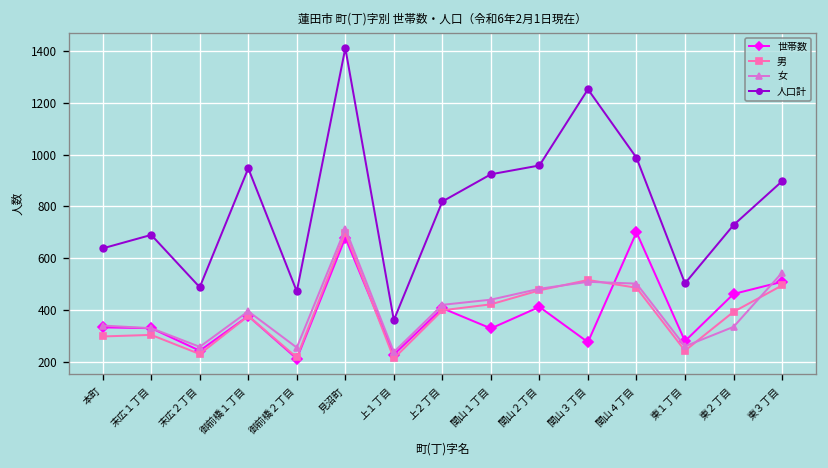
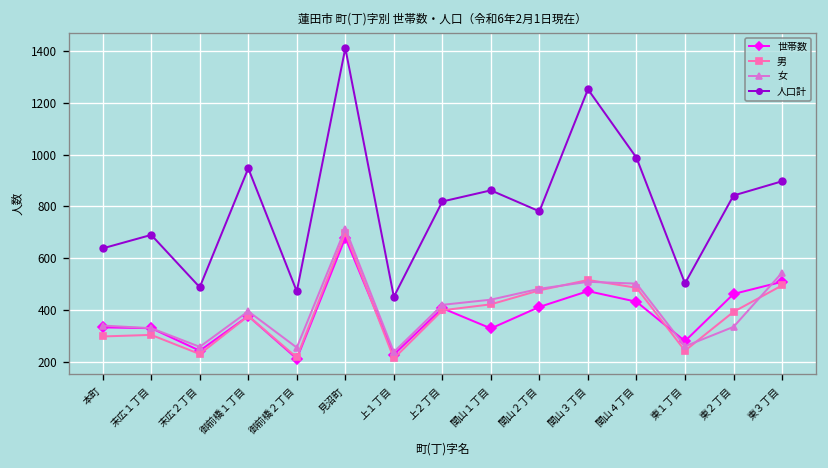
人口計, 上１丁目: 360 -> 450
人口計, 関山１丁目: 920 -> 860
人口計, 関山２丁目: 960 -> 780
世帯数, 関山３丁目: 280 -> 470
世帯数, 関山４丁目: 700 -> 430
人口計, 東２丁目: 730 -> 840
